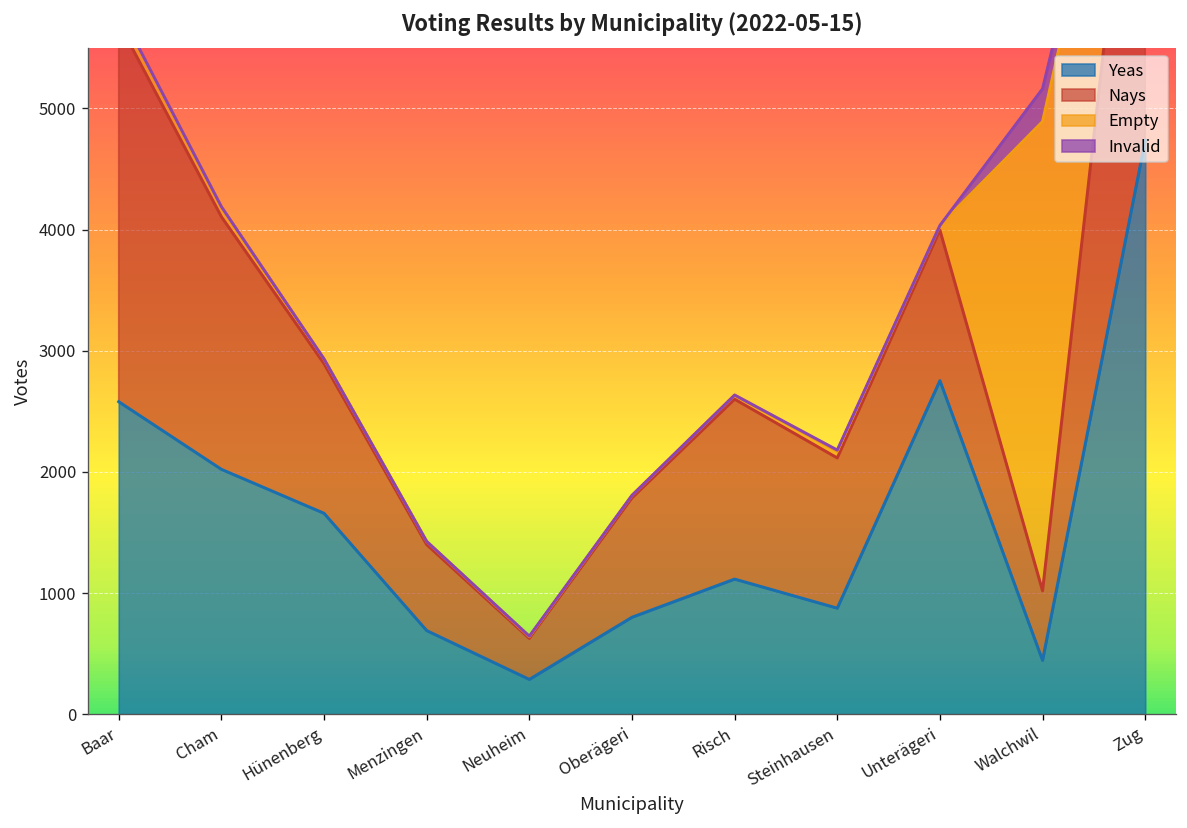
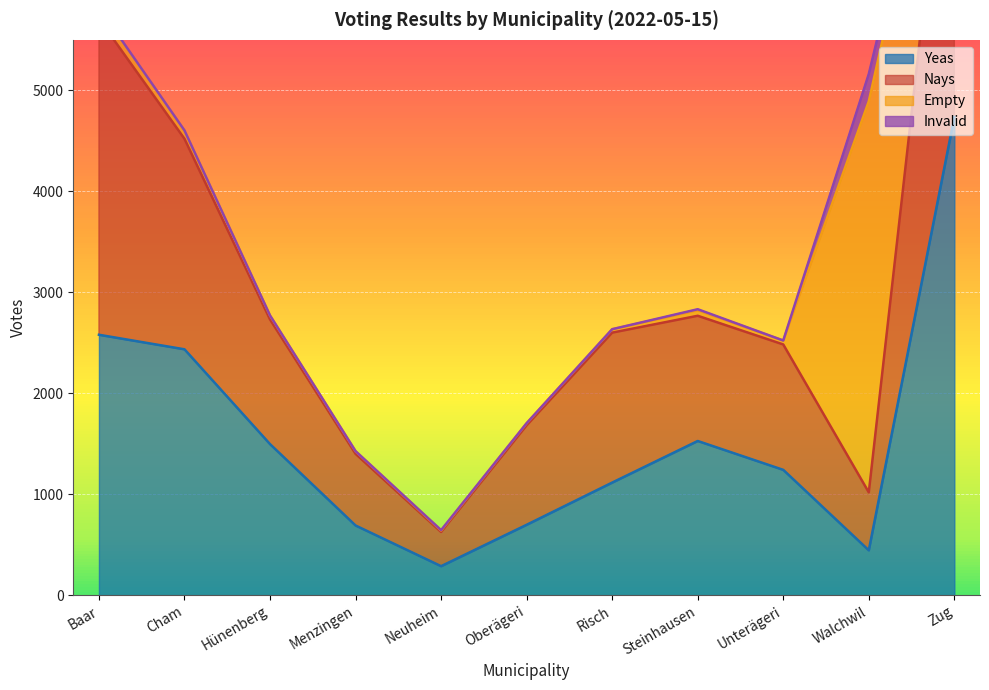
Yeas, Cham: 2020 -> 2440
Yeas, Hünenberg: 1660 -> 1500
Yeas, Oberägeri: 800 -> 700
Yeas, Steinhausen: 880 -> 1530
Yeas, Unterägeri: 2750 -> 1240
